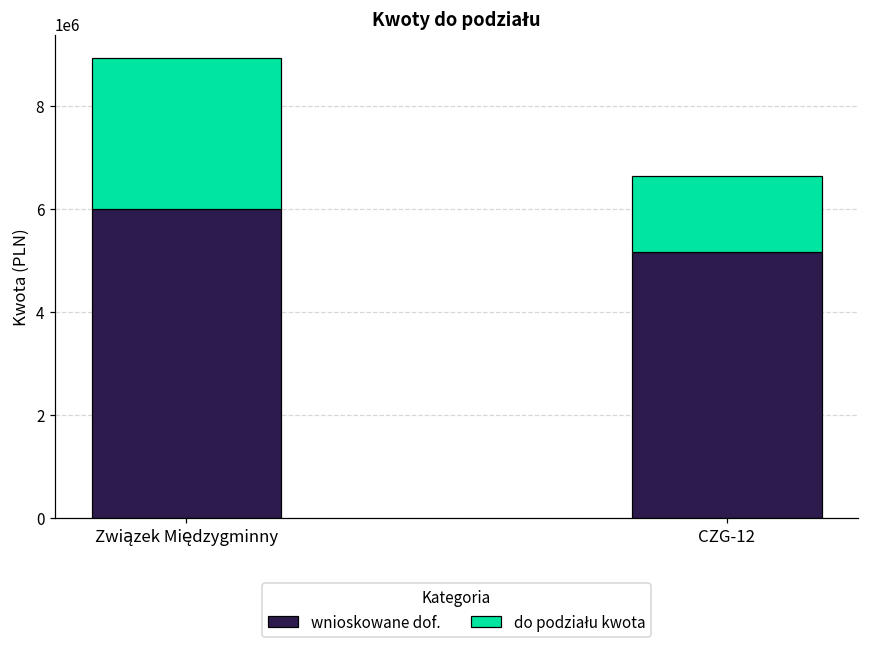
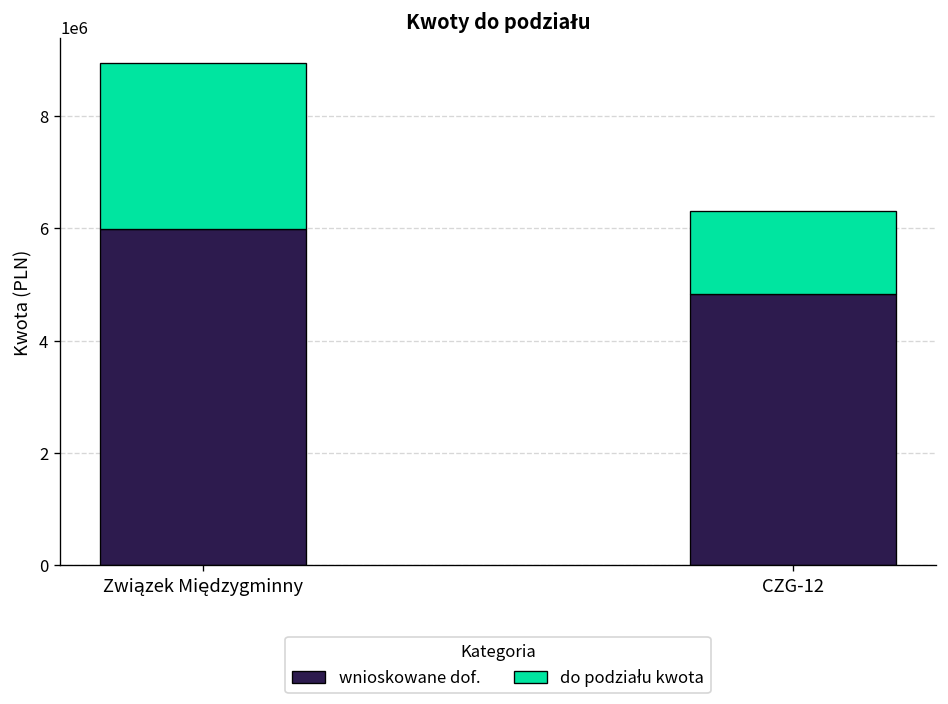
wnioskowane dof., CZG-12: 5200000 -> 4800000
